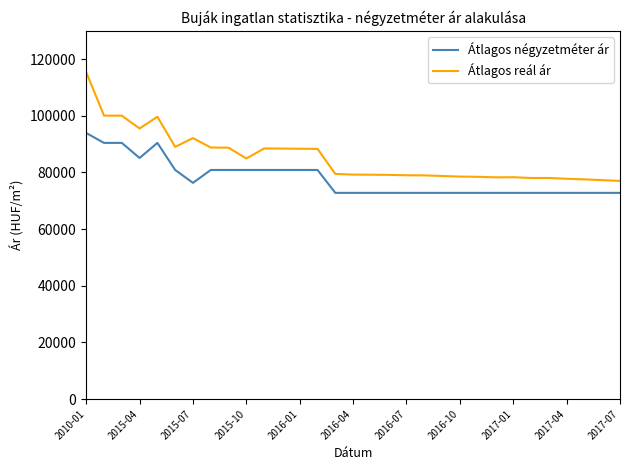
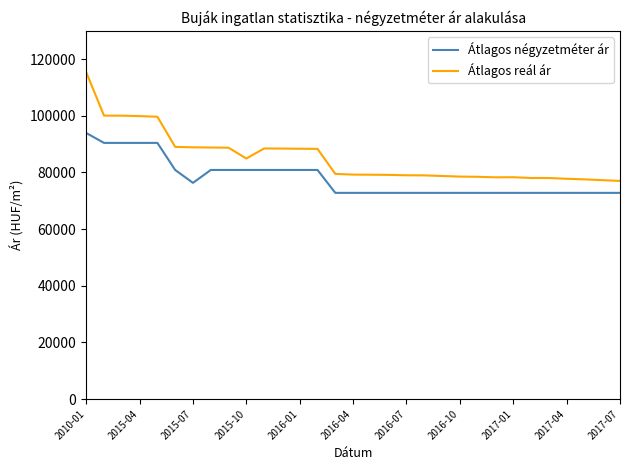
Átlagos négyzetméter ár, 2015-04: 85000 -> 90000
Átlagos reál ár, 2015-04: 96000 -> 100000
Átlagos reál ár, 2015-07: 92000 -> 89000
